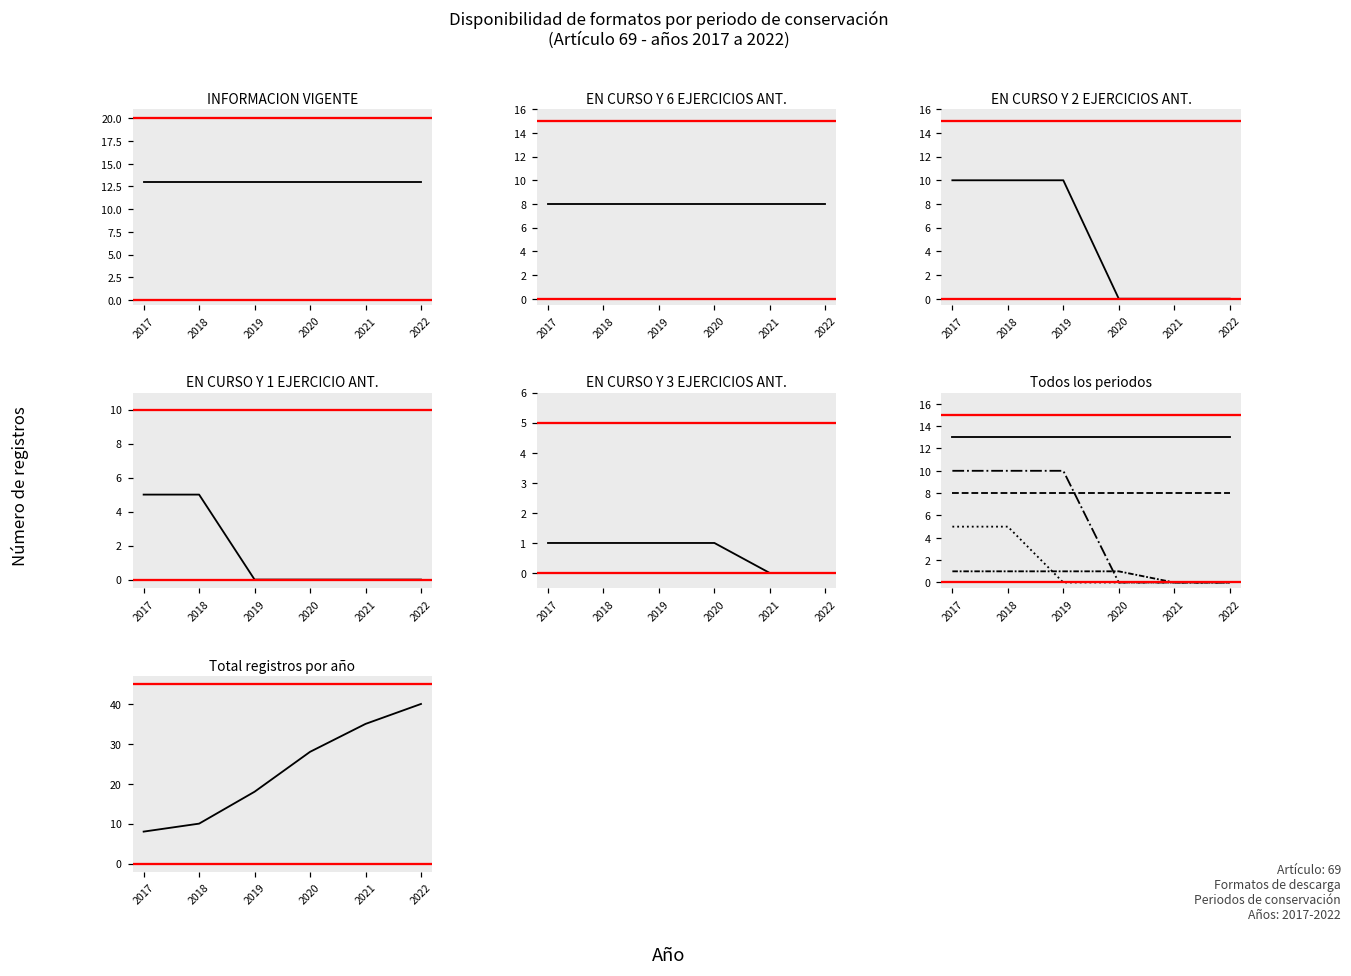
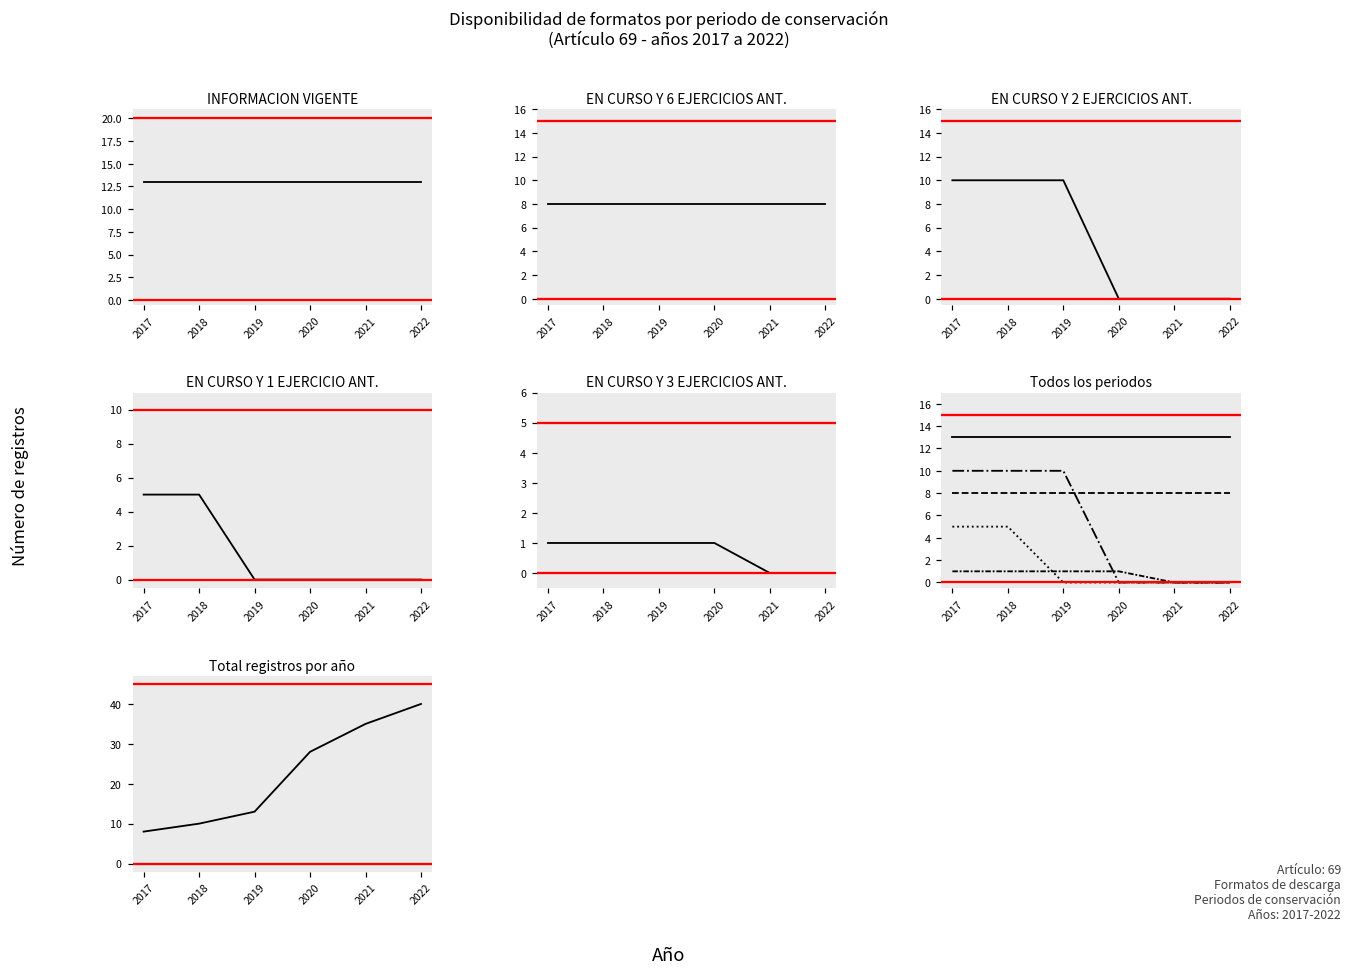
Total registros por año, 2019: 18 -> 13
